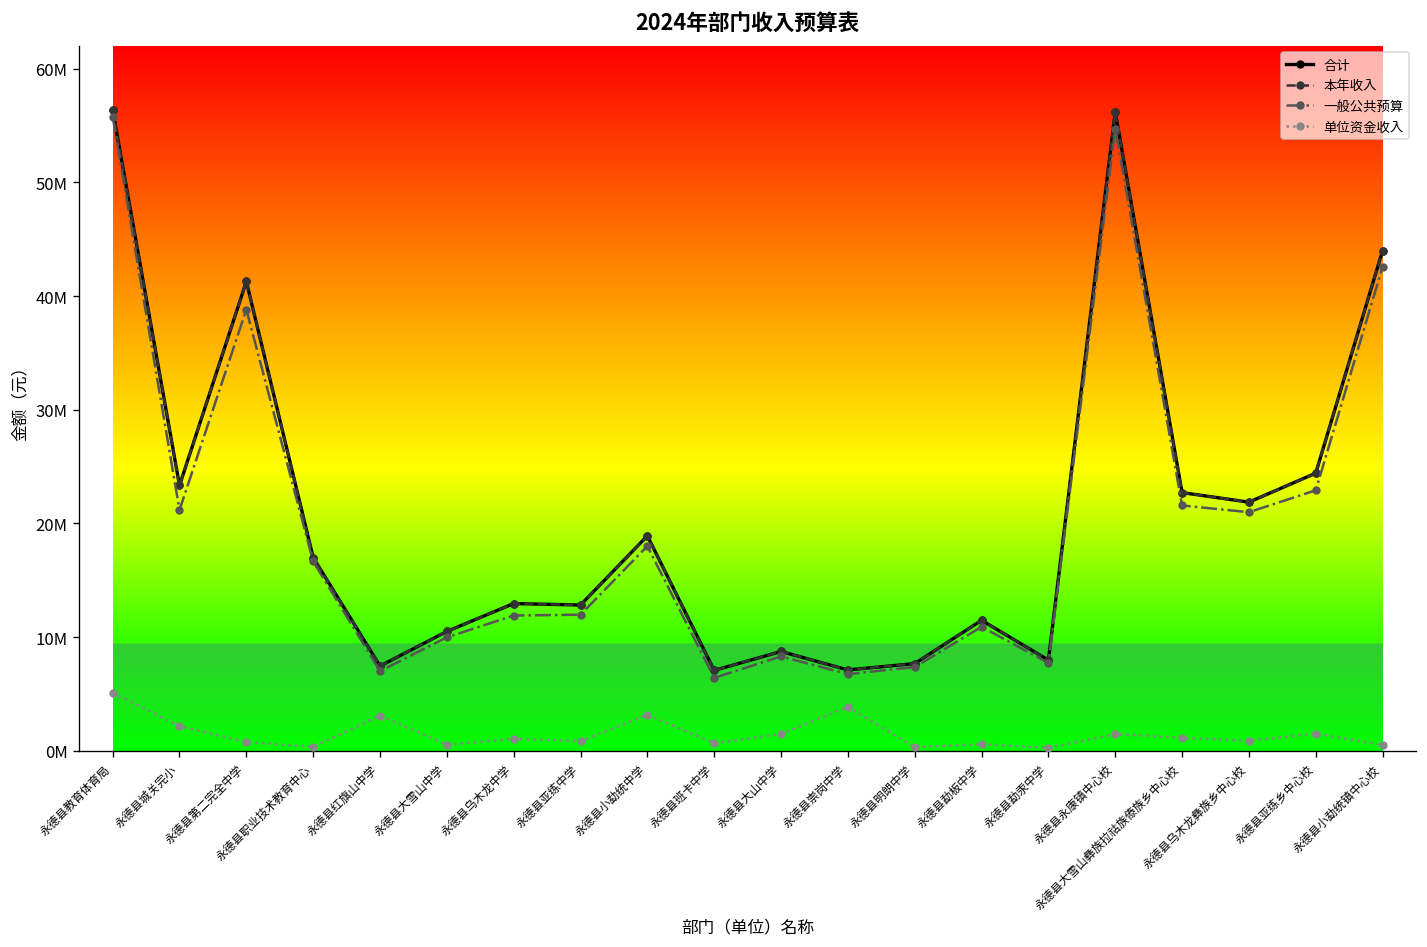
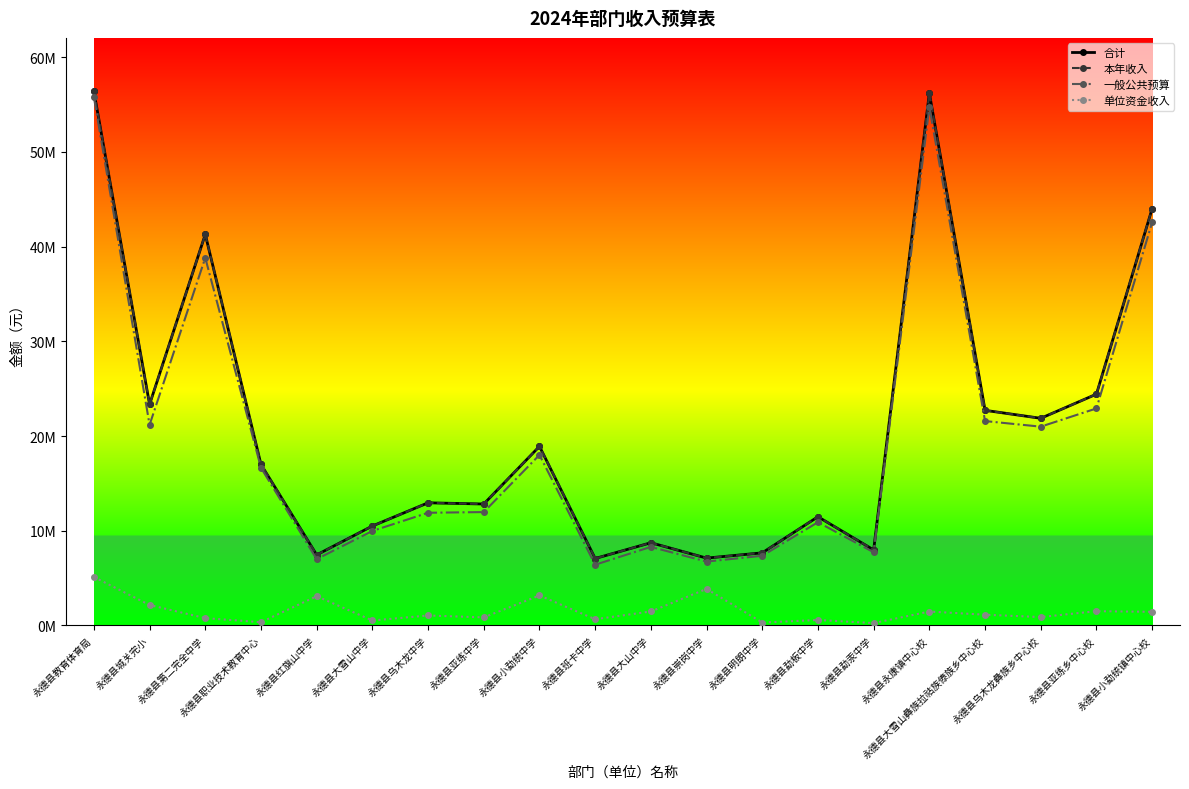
单位资金收入, 永德县小勐统镇中心校: 500000 -> 1400000
